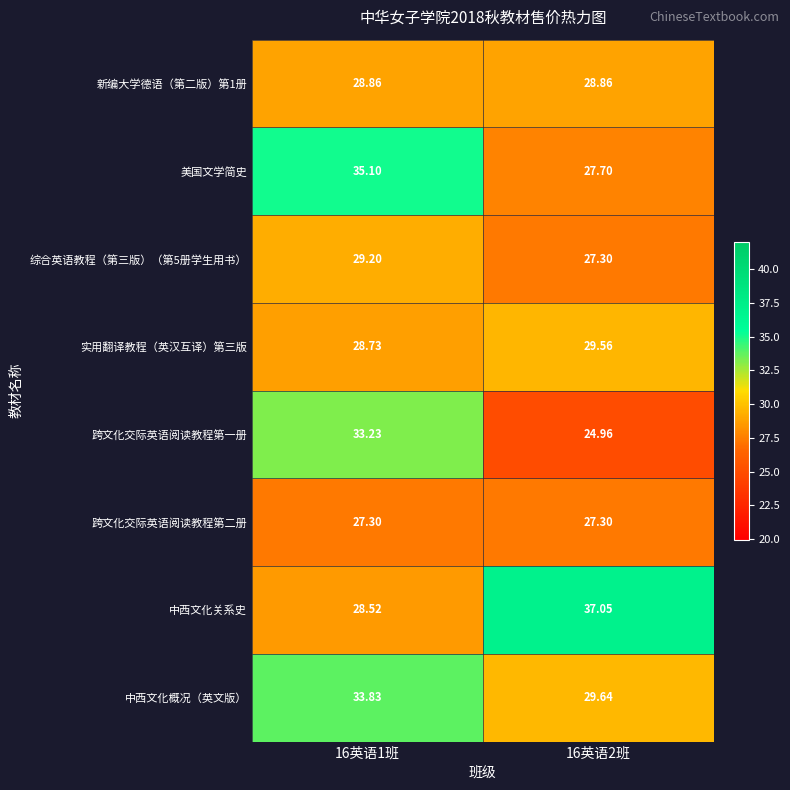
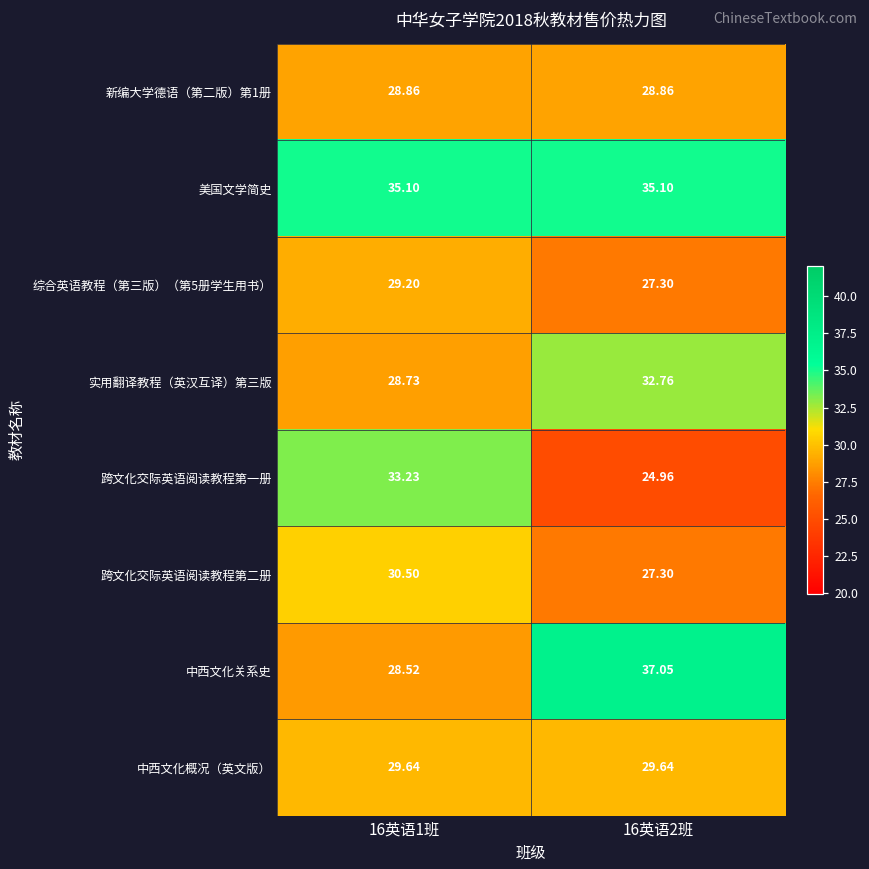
美国文学简史, 16英语2班: 27.70 -> 35.10
实用翻译教程（英汉互译）第三版, 16英语2班: 29.56 -> 32.76
跨文化交际英语阅读教程第二册, 16英语1班: 27.30 -> 30.50
中西文化概况（英文版）, 16英语1班: 33.83 -> 29.64
